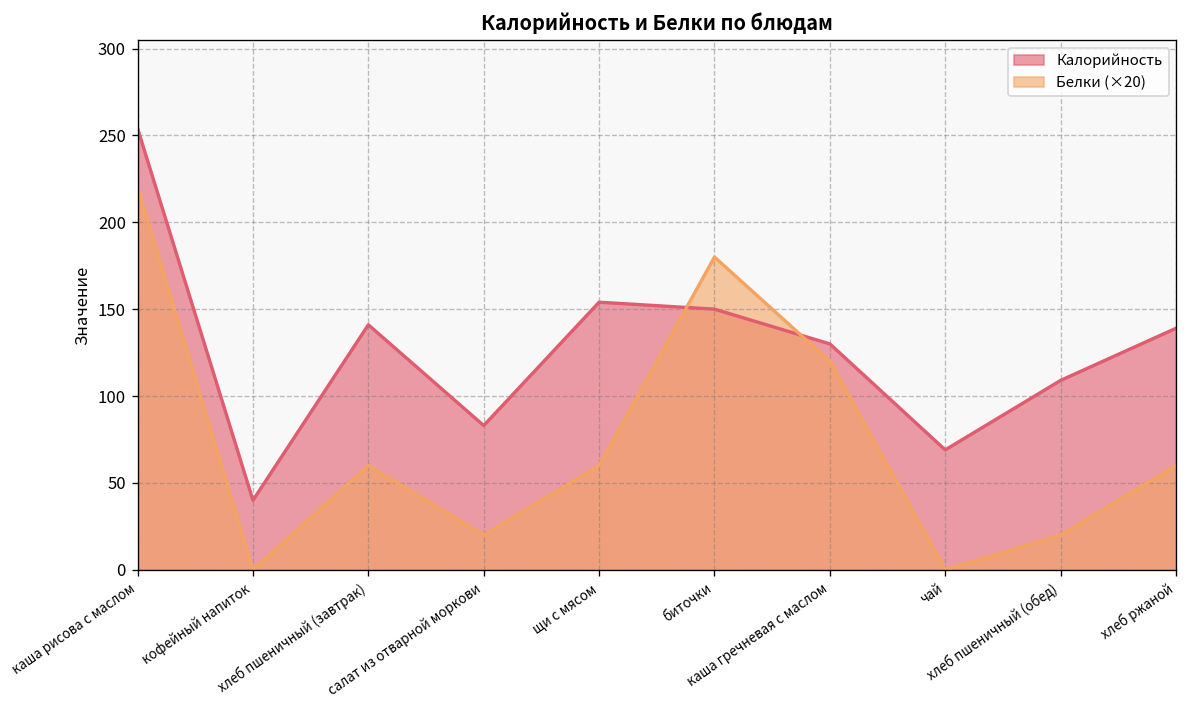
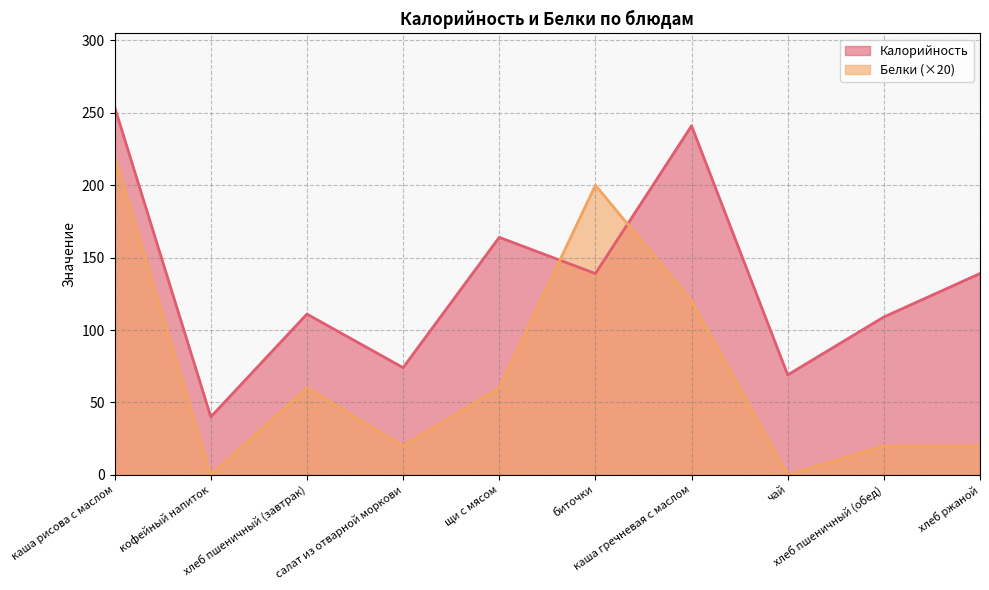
Калорийность, хлеб пшеничный (завтрак): 141 -> 111
Калорийность, салат из отварной моркови: 83 -> 74
Калорийность, щи с мясом: 154 -> 164
Калорийность, биточки: 150 -> 139
Белки (×20), биточки: 180 -> 200
Калорийность, каша гречневая с маслом: 130 -> 241
Белки (×20), хлеб ржаной: 60 -> 20
